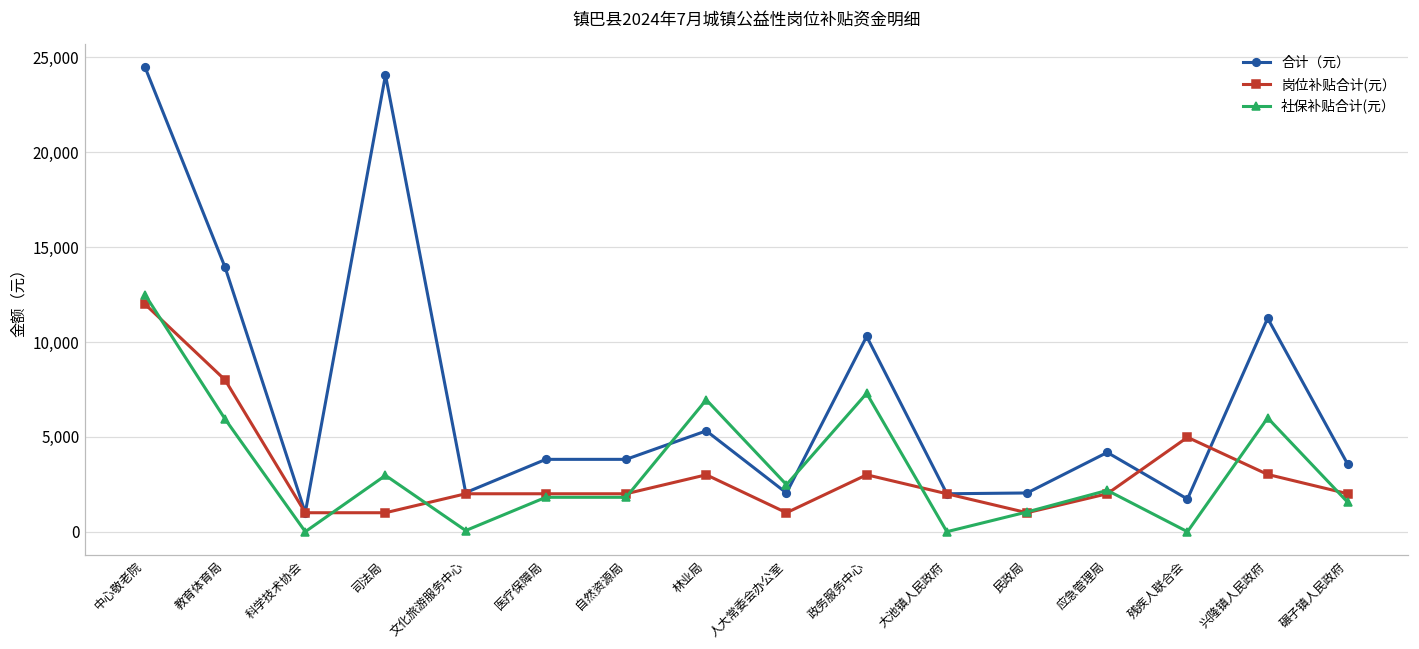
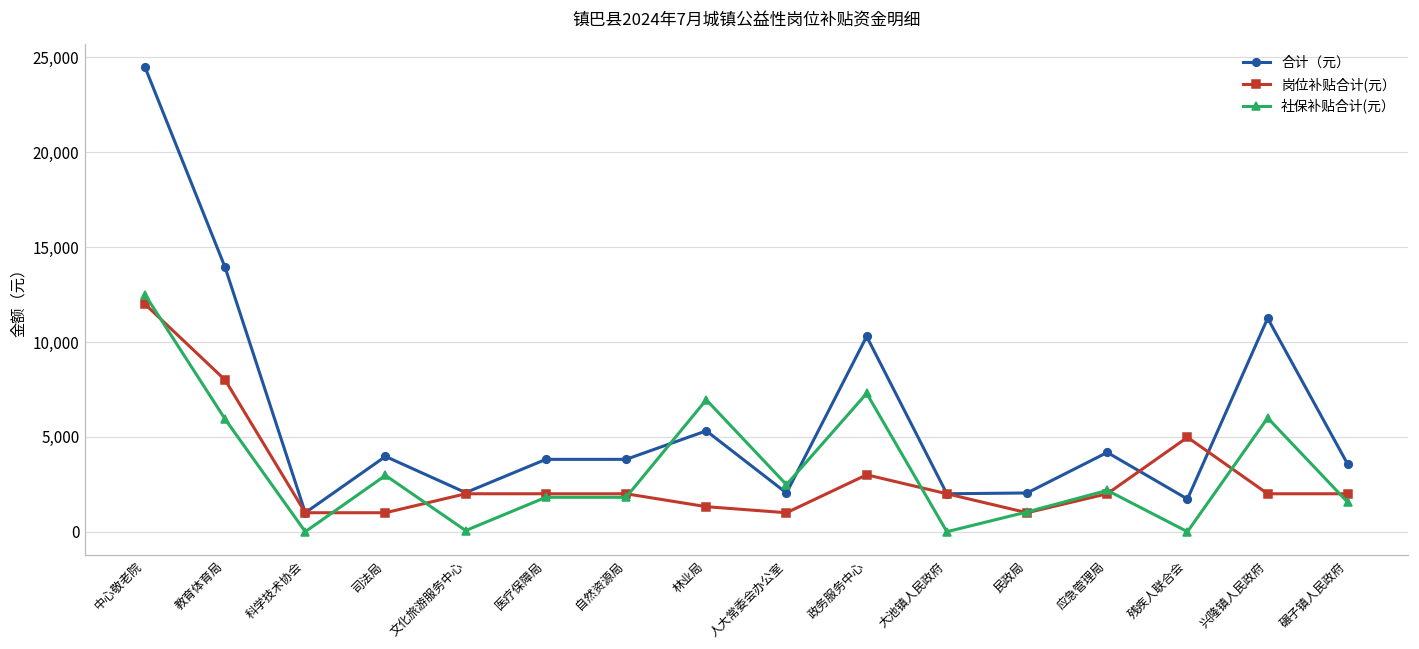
合计（元）, 司法局: 24,100 -> 4,000
岗位补贴合计(元）, 林业局: 3,000 -> 1,300
岗位补贴合计(元）, 兴隆镇人民政府: 3,000 -> 2,000
